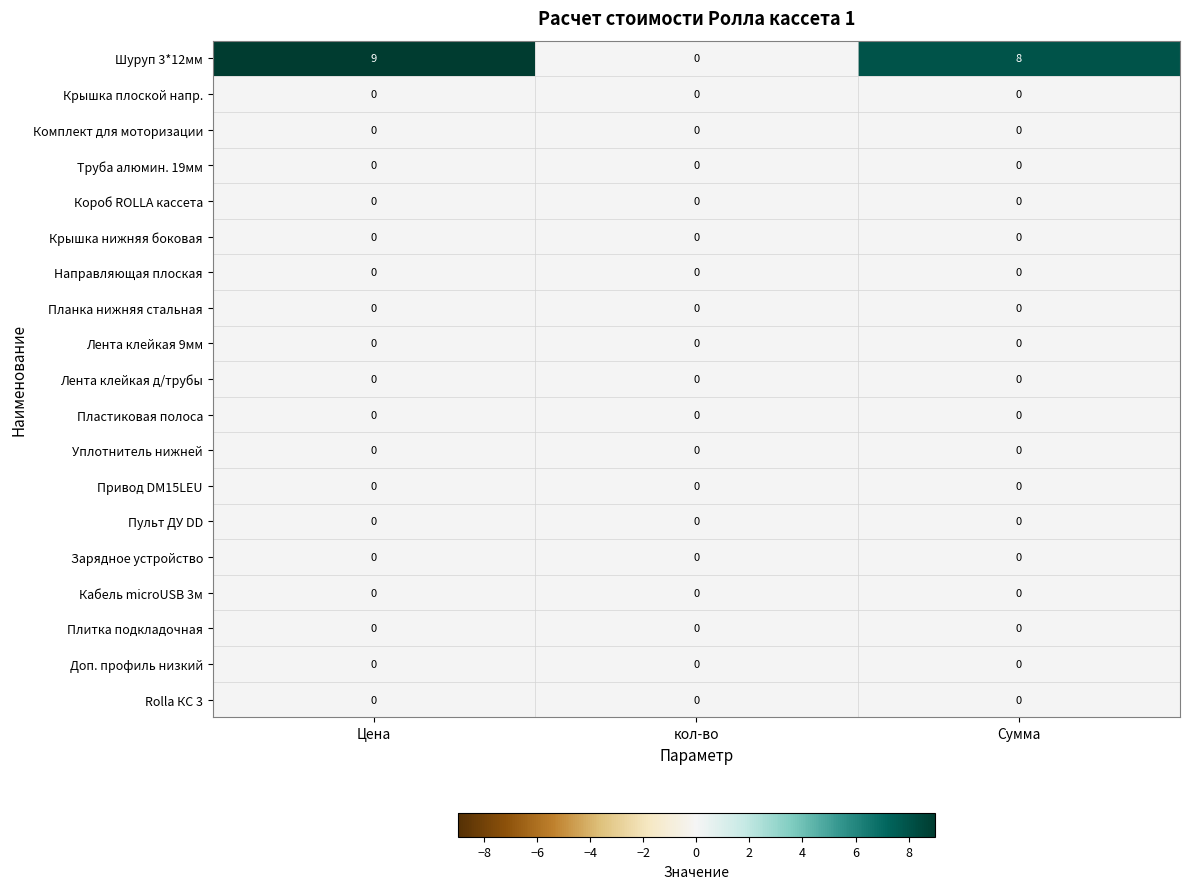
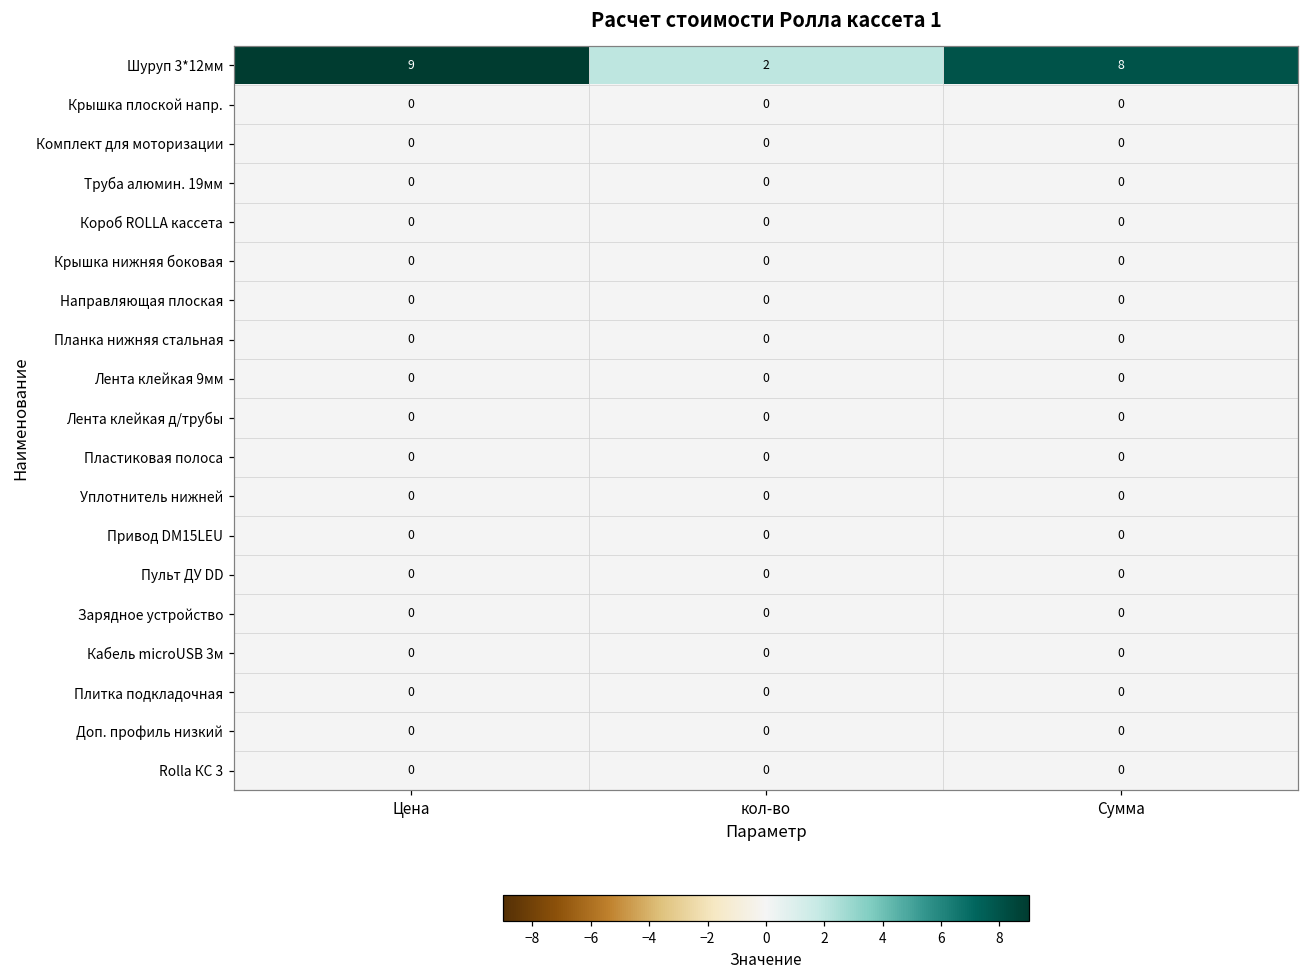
Шуруп 3*12мм, кол-во: 0 -> 2
